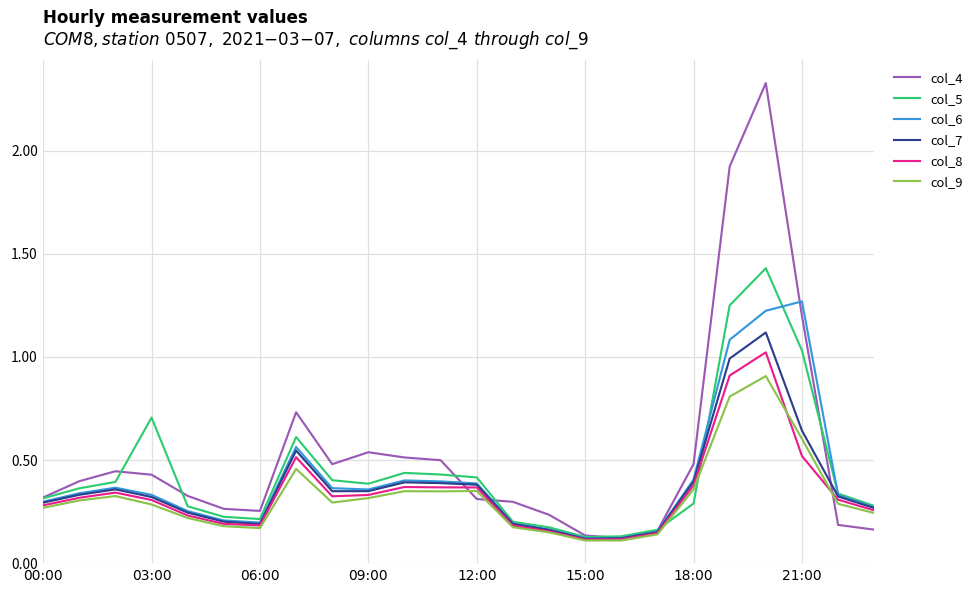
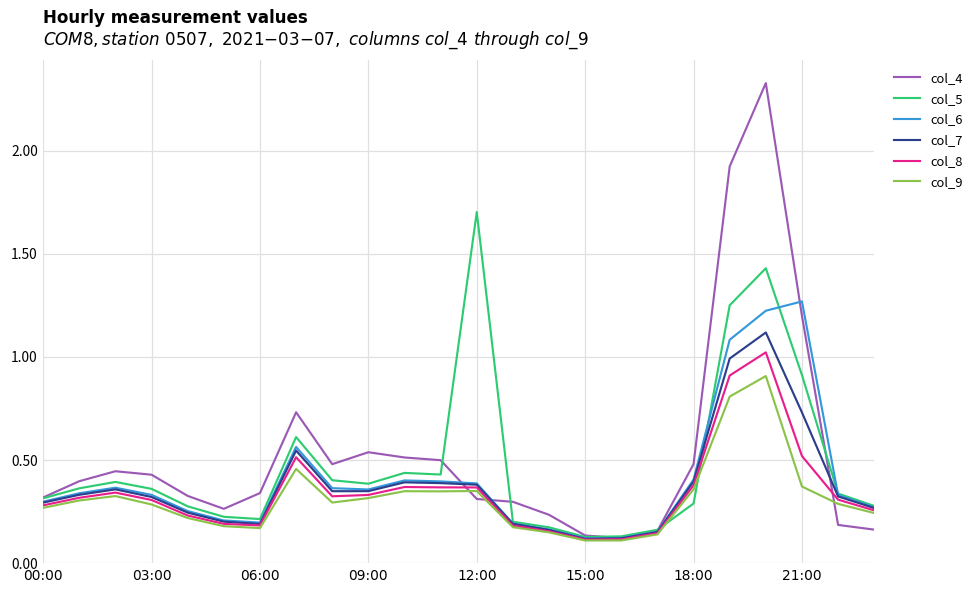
col_5, 03:00: 0.71 -> 0.36
col_4, 06:00: 0.25 -> 0.34
col_5, 12:00: 0.42 -> 1.70
col_5, 21:00: 1.03 -> 0.91
col_7, 21:00: 0.64 -> 0.73
col_9, 21:00: 0.60 -> 0.37
